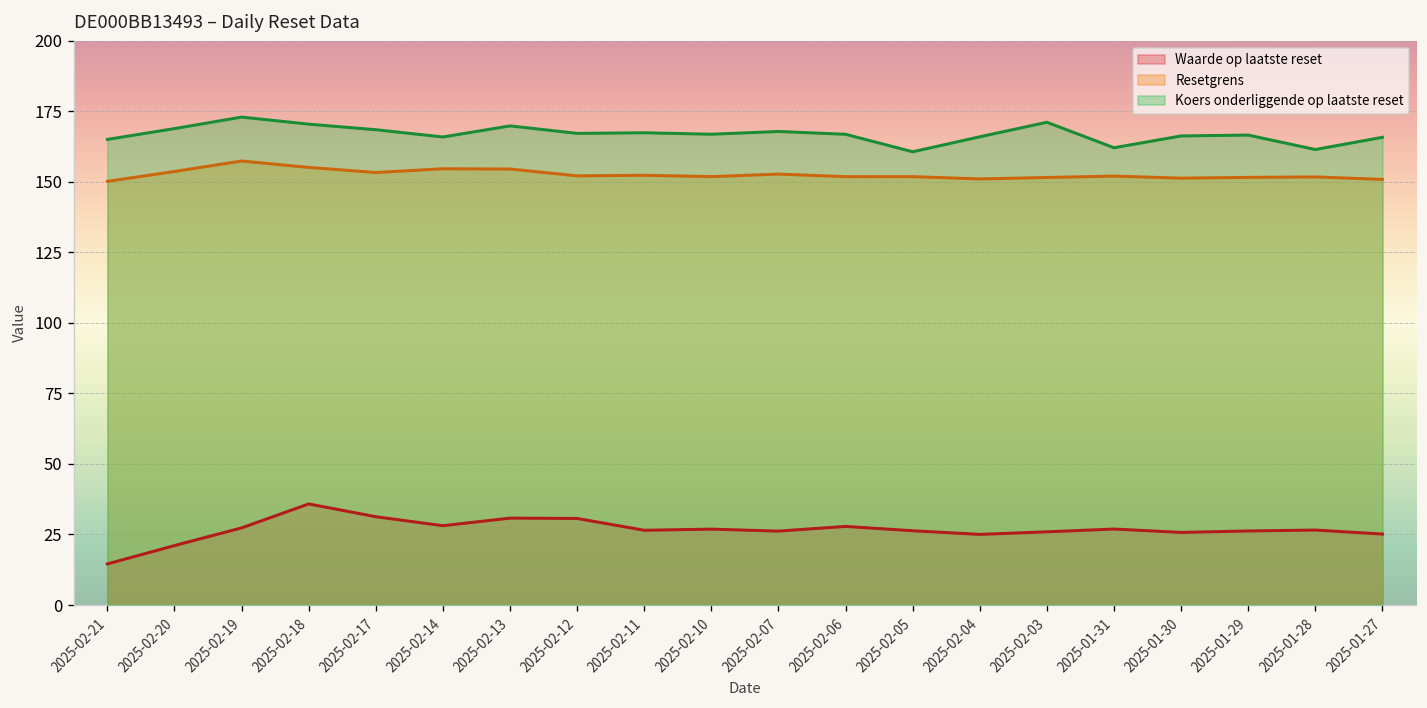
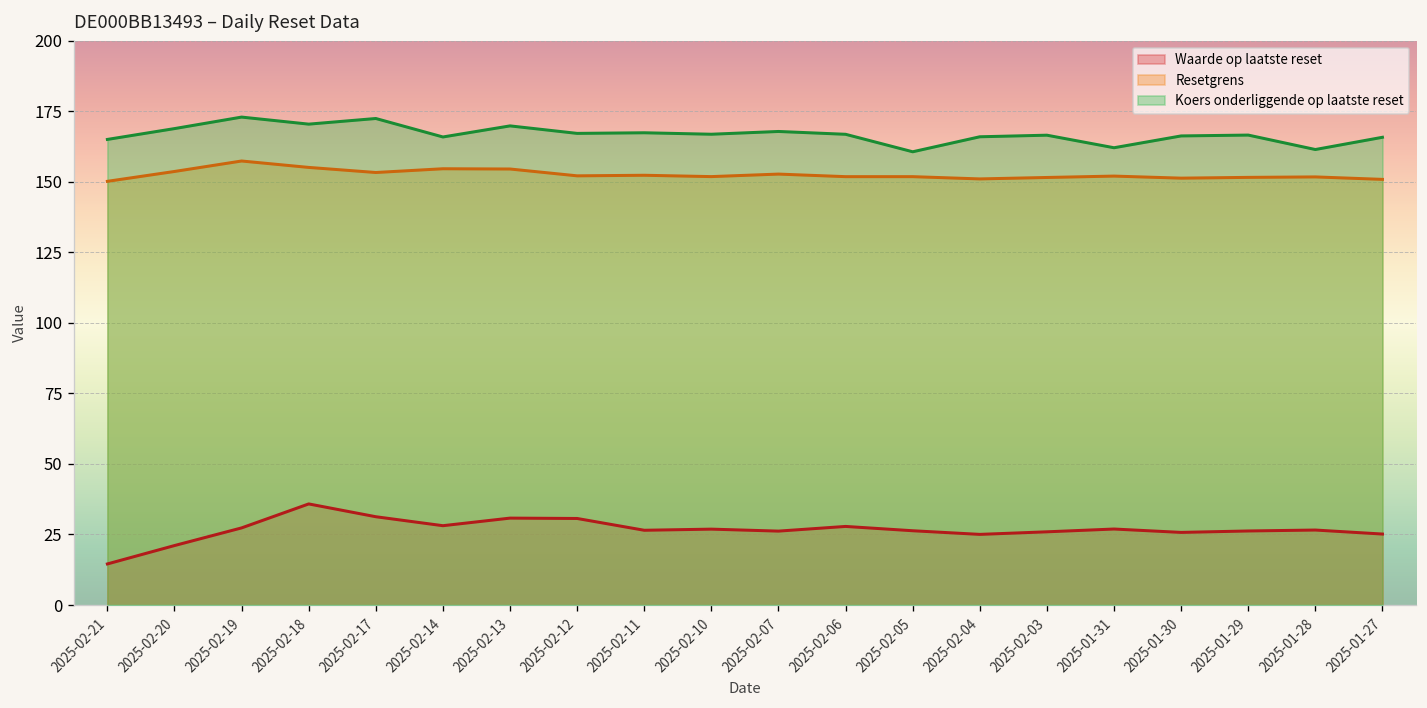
Koers onderliggende op laatste reset, 2025-02-17: 169 -> 173
Koers onderliggende op laatste reset, 2025-02-03: 171 -> 167
